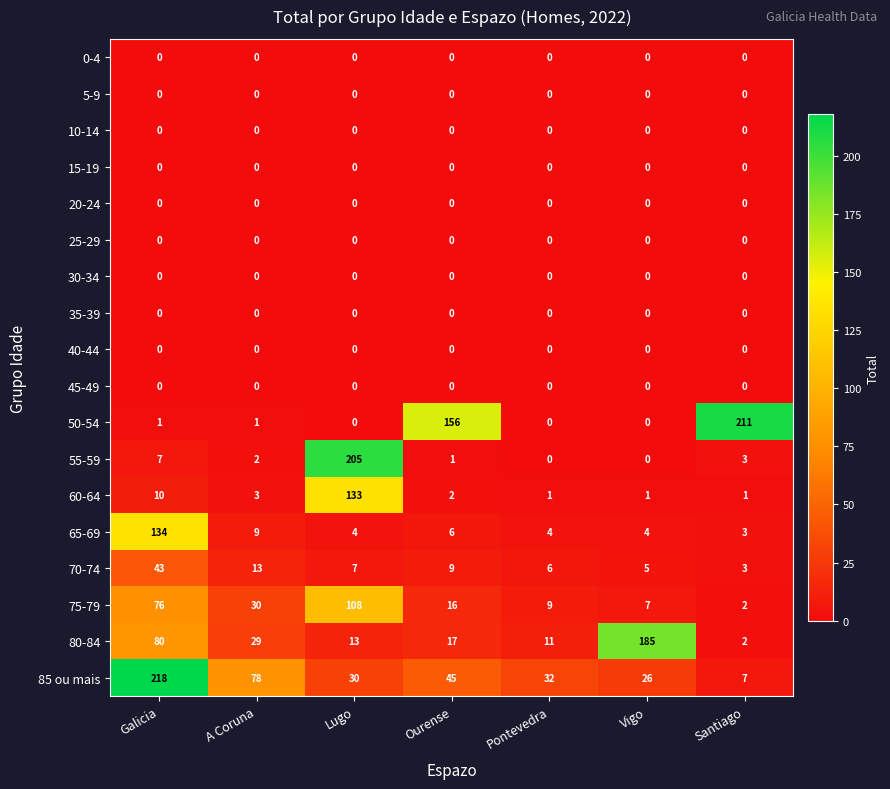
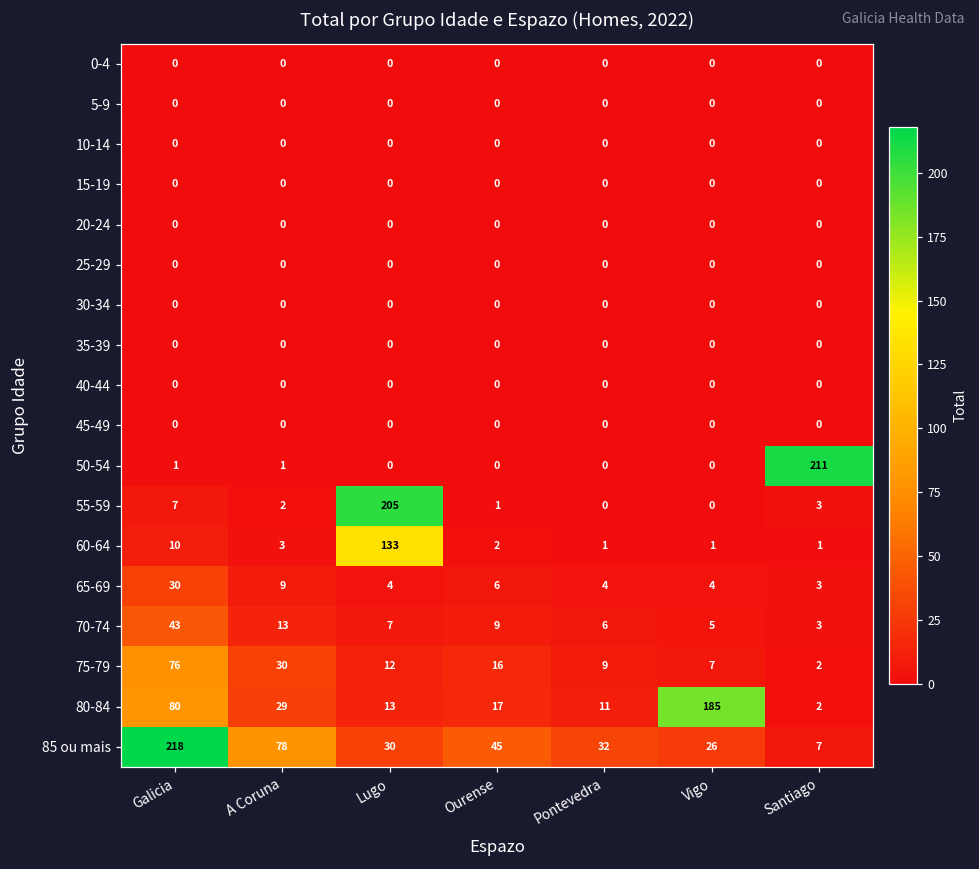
50-54, Ourense: 156 -> 0
65-69, Galicia: 134 -> 30
75-79, Lugo: 108 -> 12
